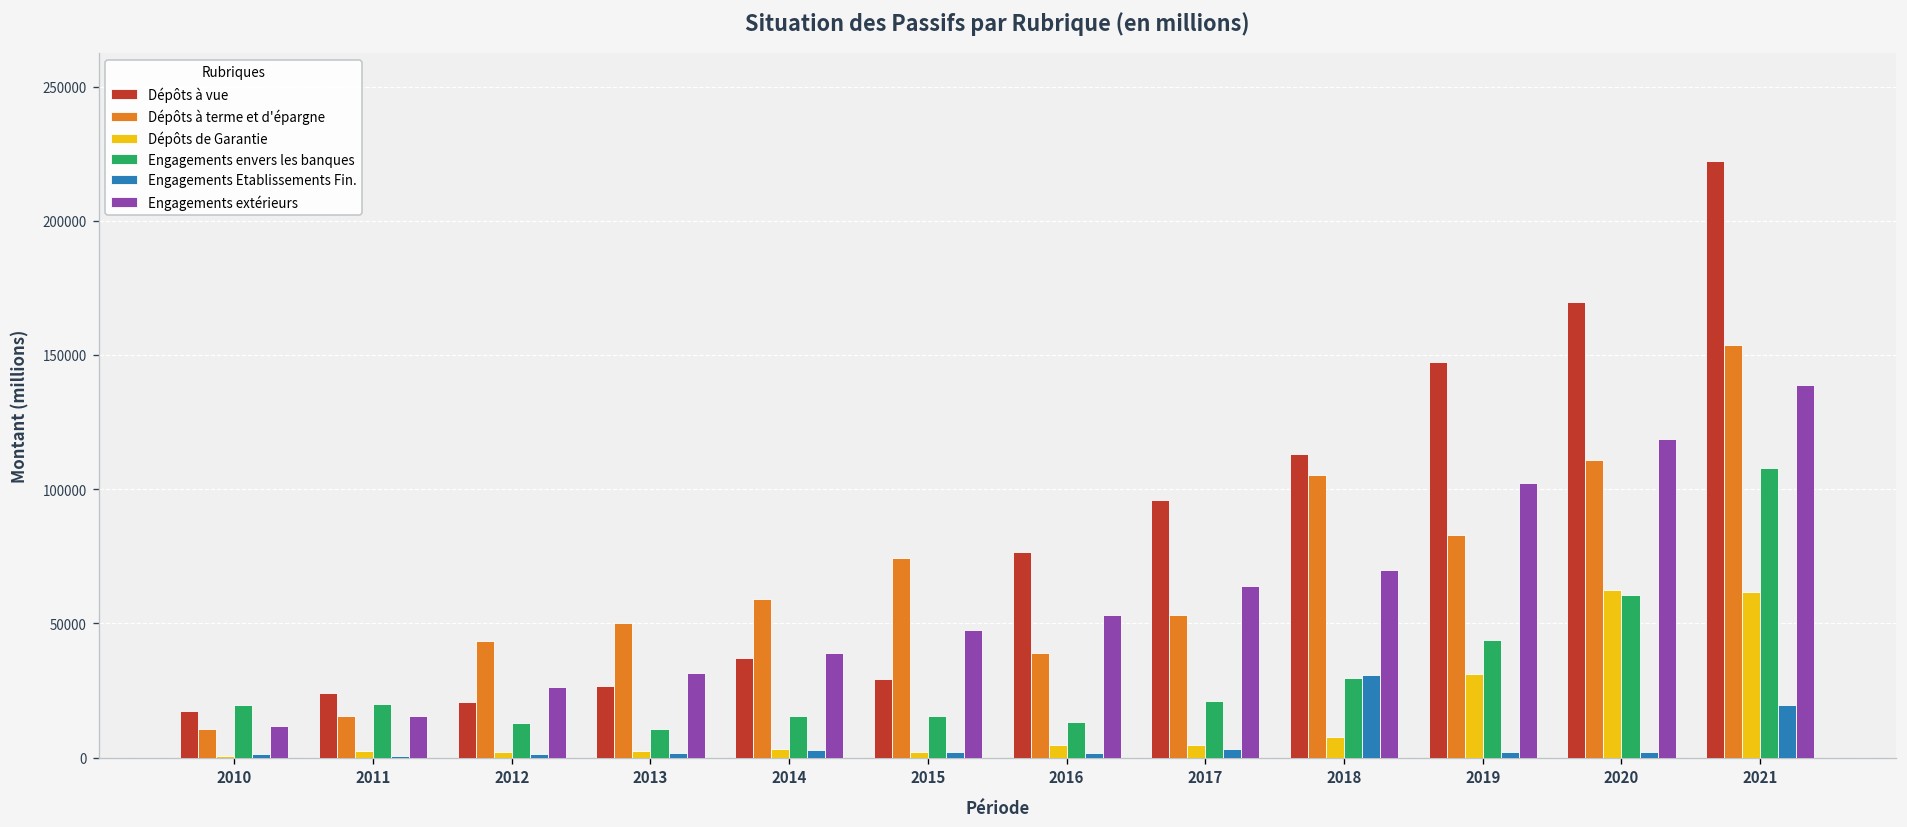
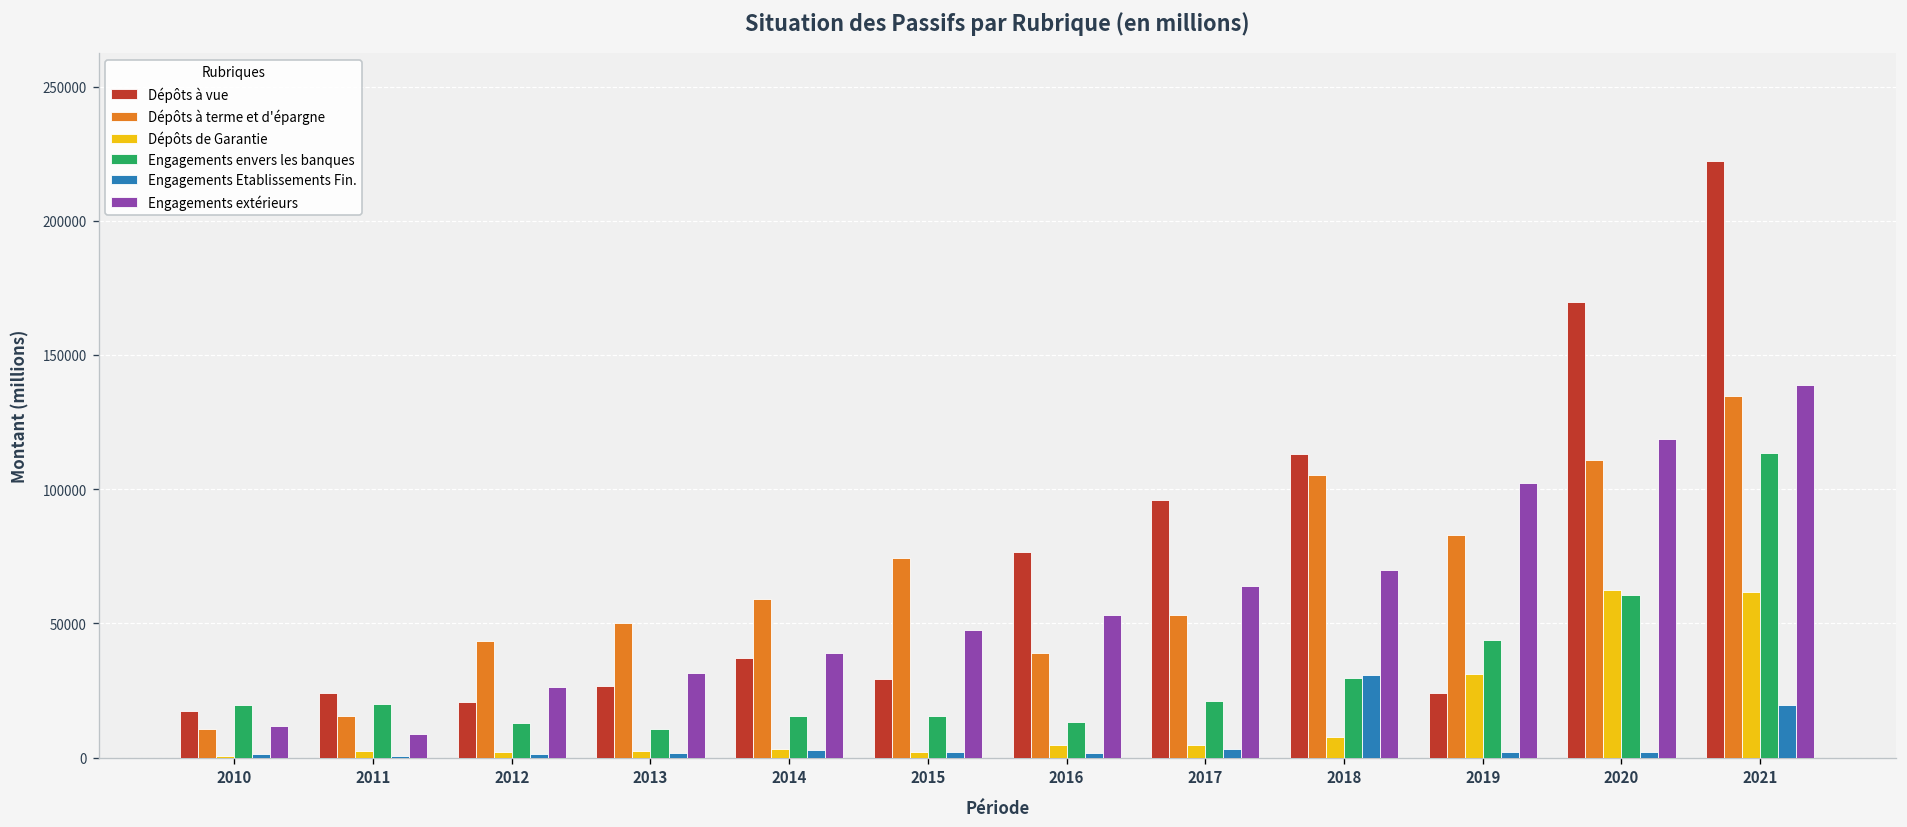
Engagements extérieurs, 2011: 16000 -> 9000
Dépôts à vue, 2019: 147000 -> 24000
Dépôts à terme et d'épargne, 2021: 154000 -> 135000
Engagements envers les banques, 2021: 108000 -> 113000
